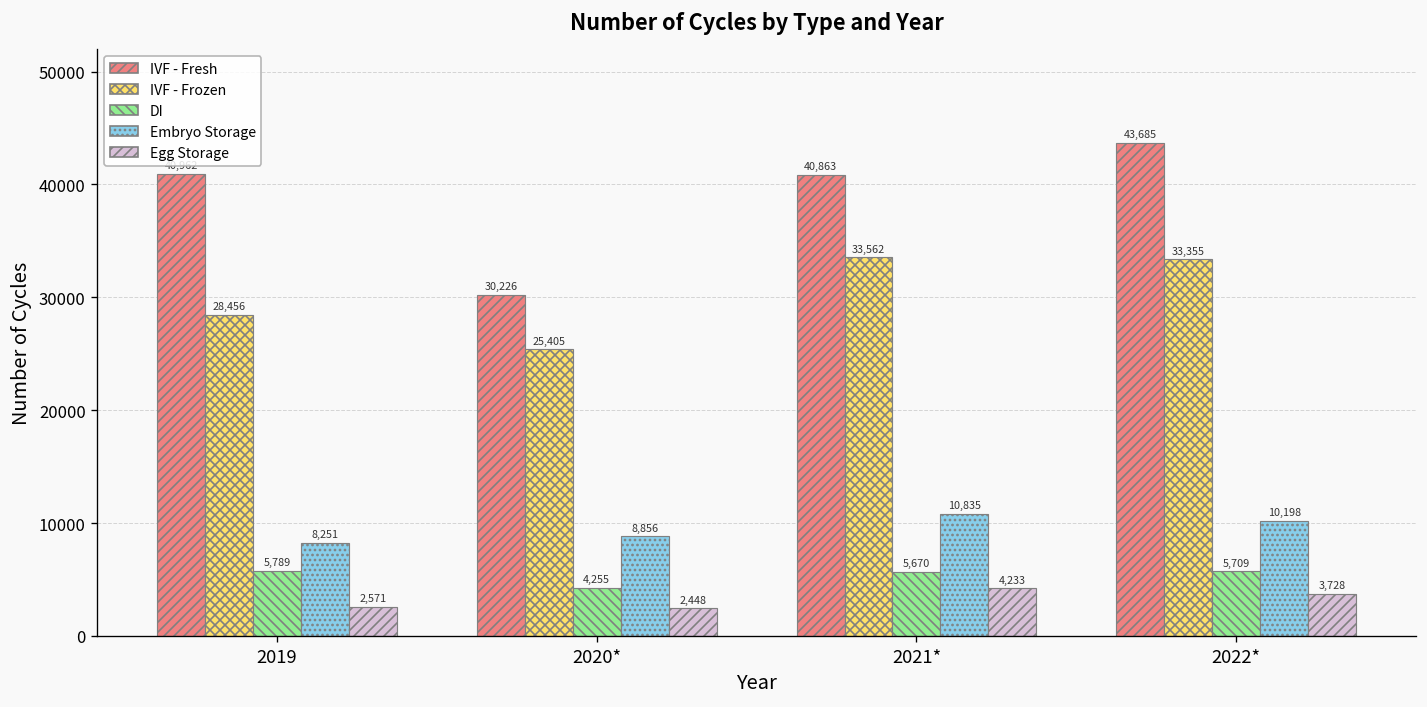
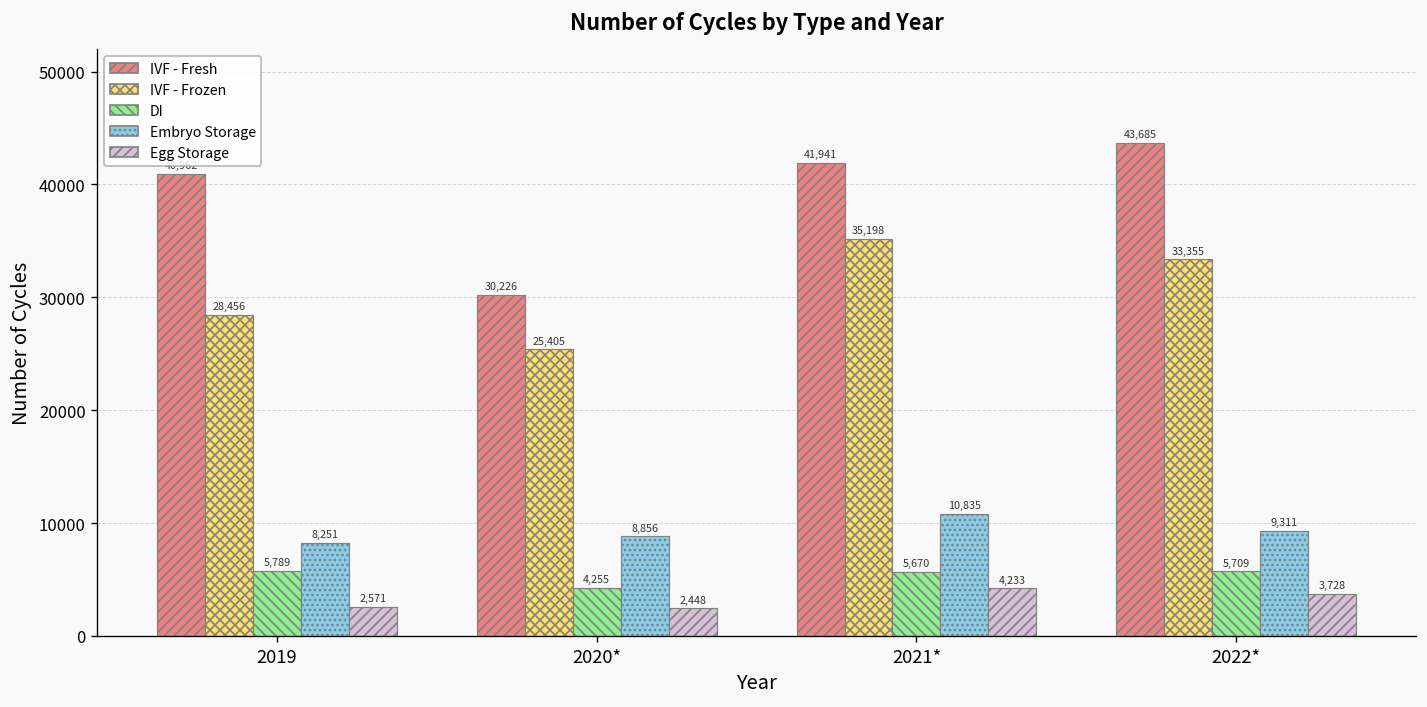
IVF - Fresh, 2021*: 40,863 -> 41,941
IVF - Frozen, 2021*: 33,562 -> 35,198
Embryo Storage, 2022*: 10,198 -> 9,311
